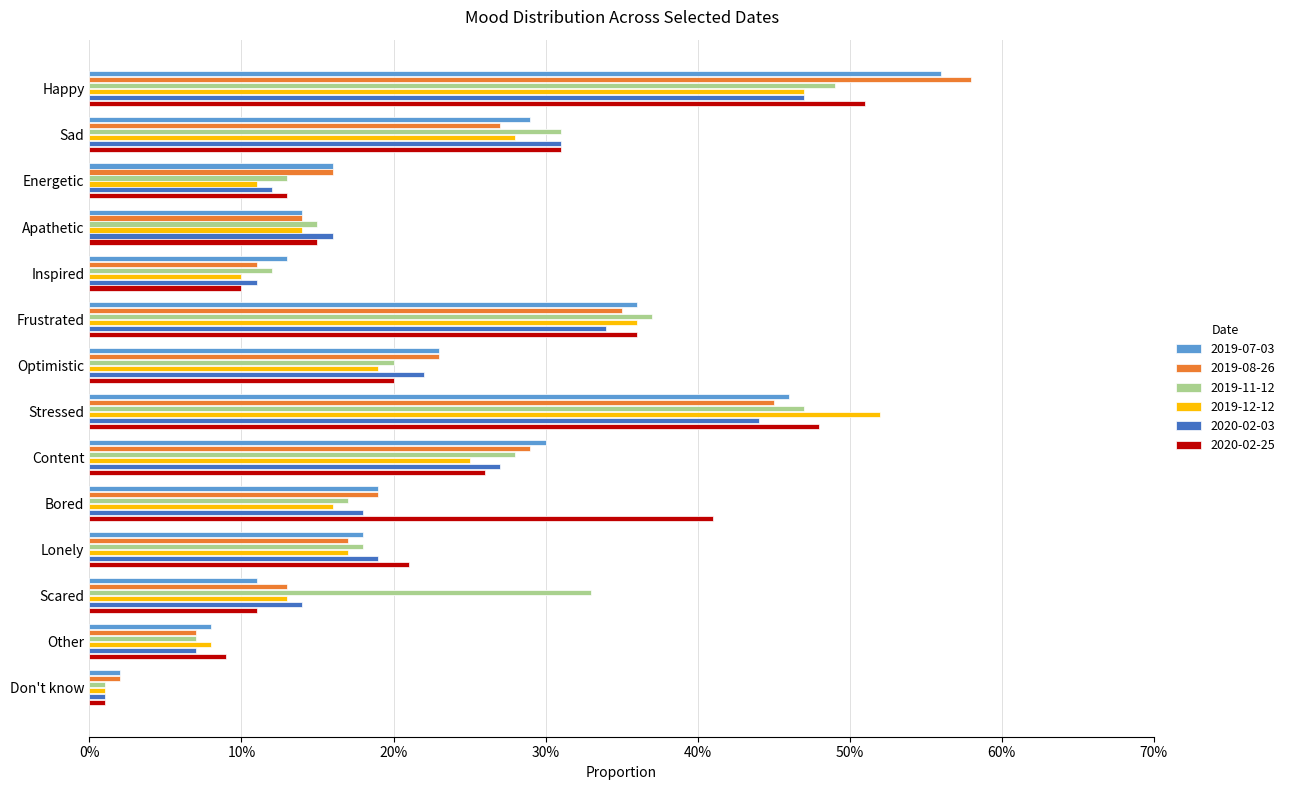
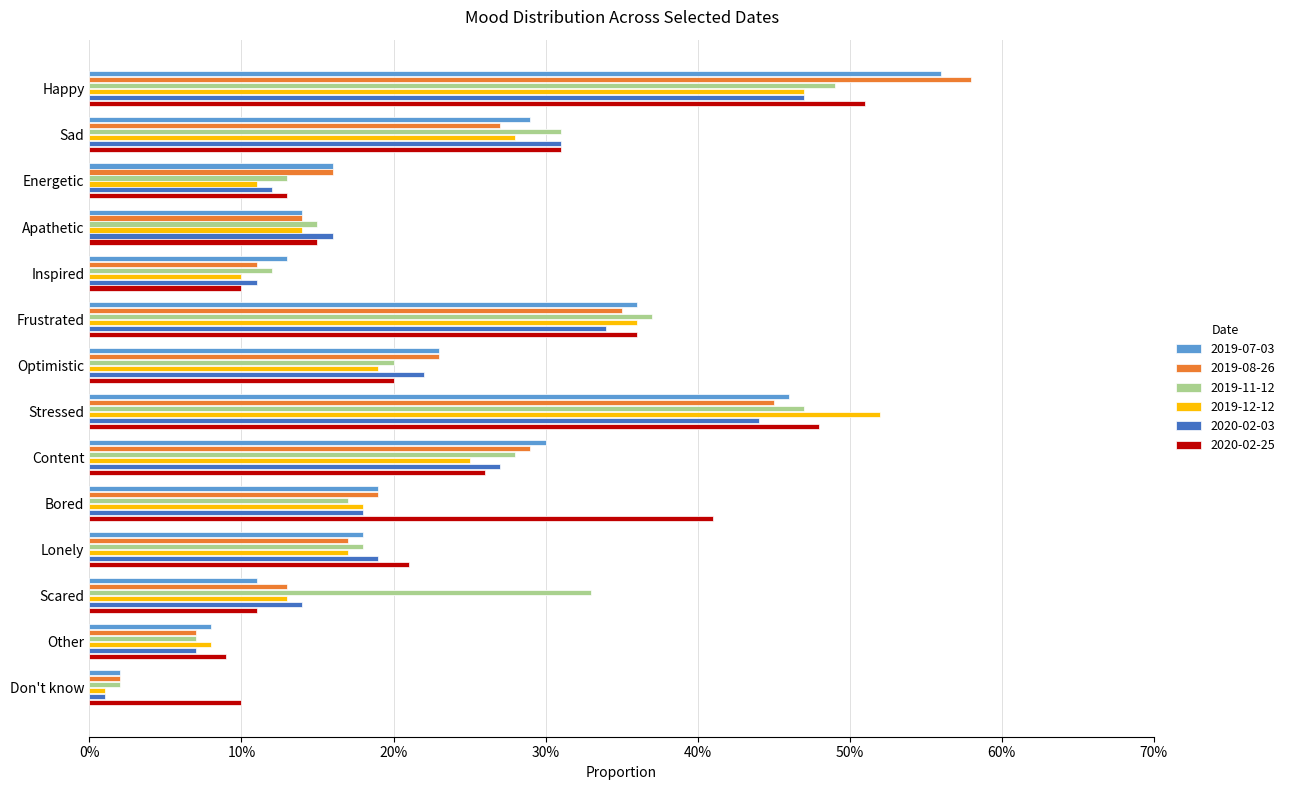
2019-12-12, Bored: 16.0% -> 18.0%
2019-11-12, Don't know: 1.0% -> 2.0%
2020-02-25, Don't know: 1.0% -> 10.0%
